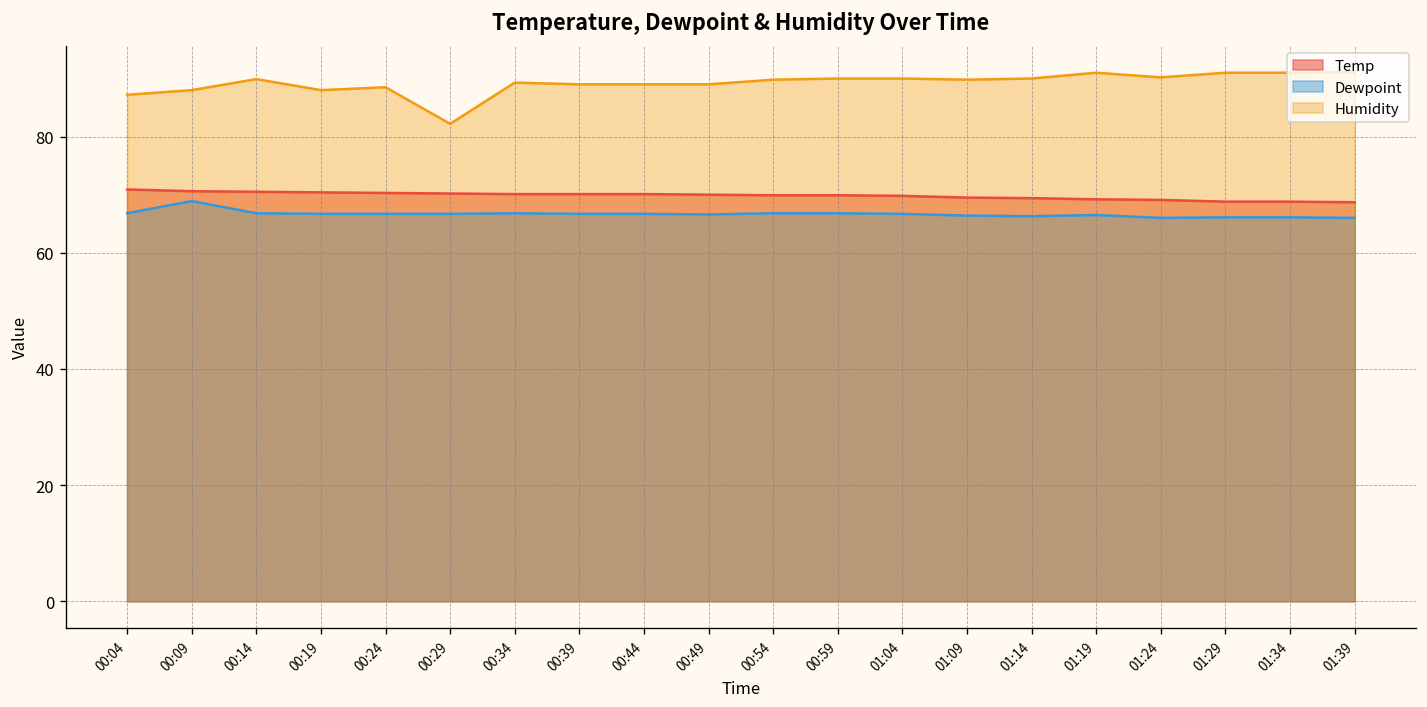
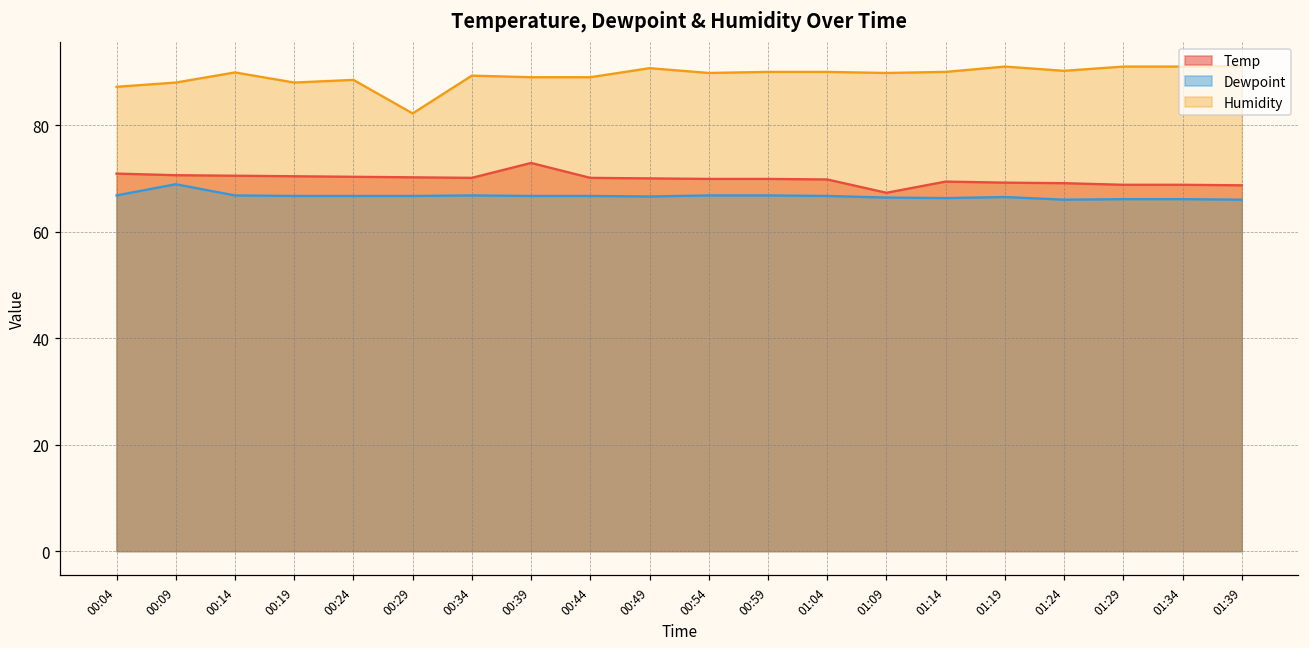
Temp, 00:39: 70 -> 73
Humidity, 00:49: 89 -> 91
Temp, 01:09: 70 -> 67
